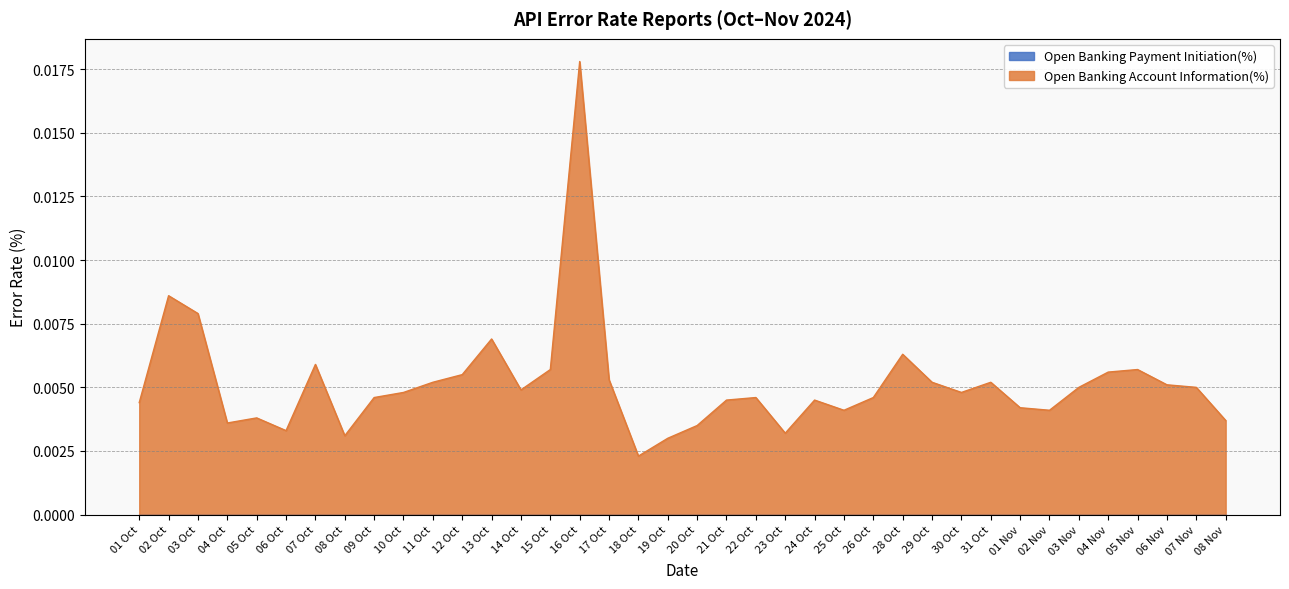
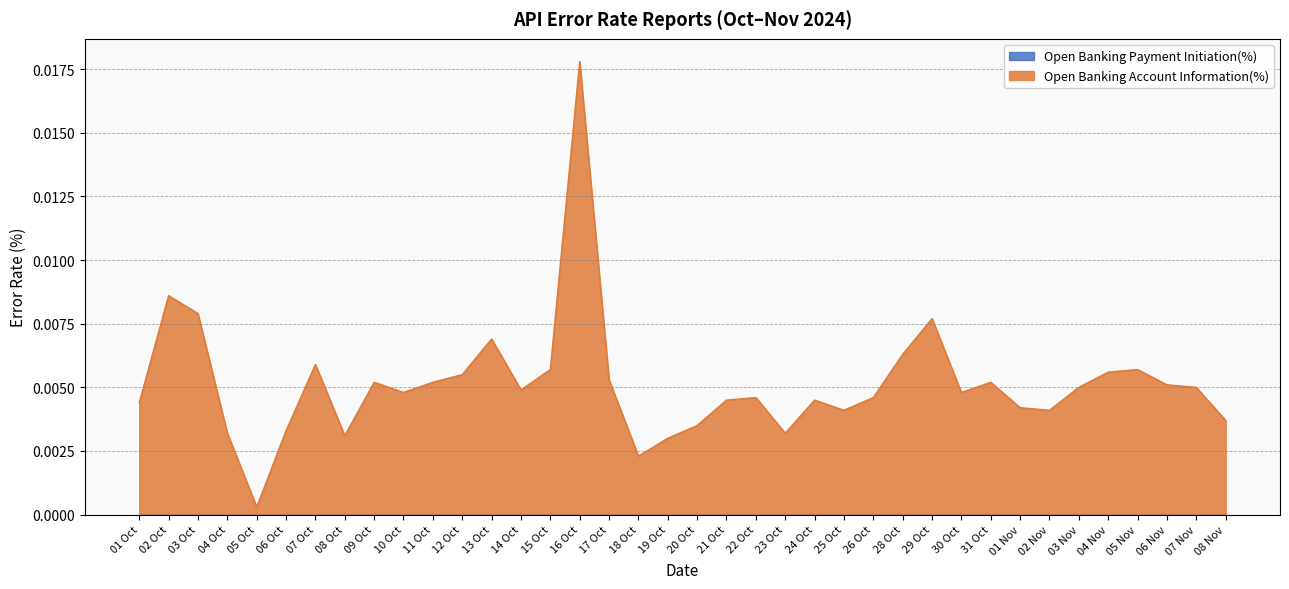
Open Banking Account Information(%), 04 Oct: 0.0036 -> 0.0032
Open Banking Account Information(%), 05 Oct: 0.0038 -> 0.0003
Open Banking Account Information(%), 09 Oct: 0.0046 -> 0.0052
Open Banking Account Information(%), 29 Oct: 0.0052 -> 0.0077
